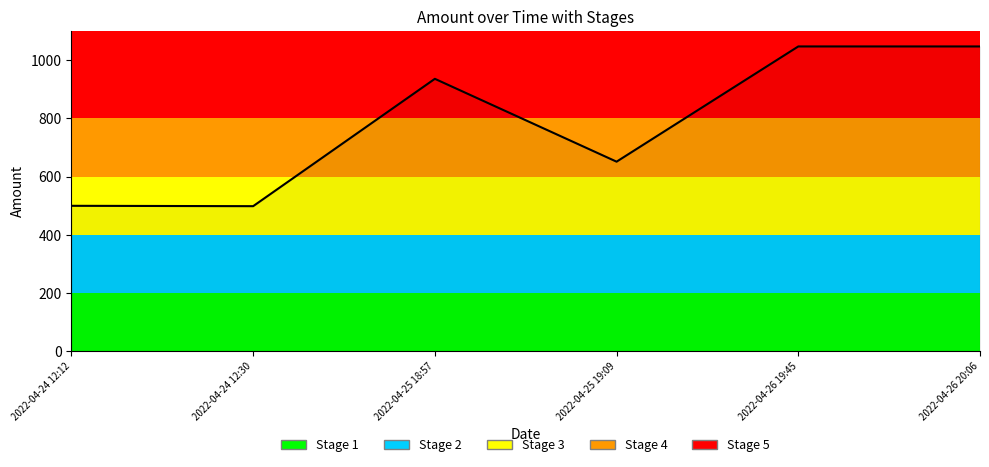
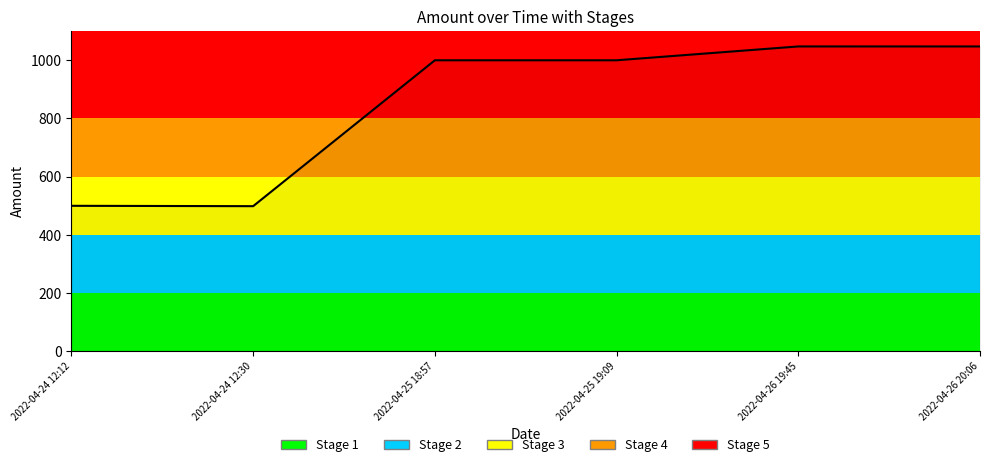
2022-04-25 18:57: 940 -> 1000
2022-04-25 19:09: 650 -> 1000
